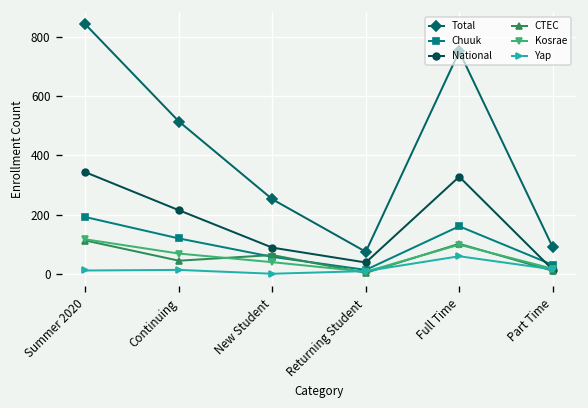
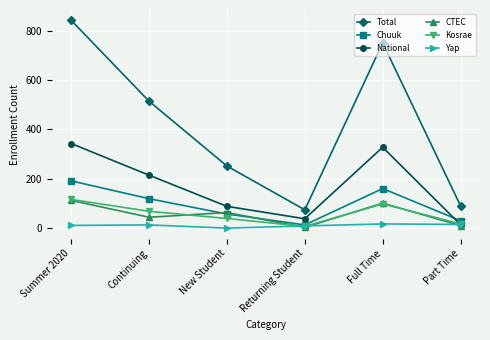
Yap, Full Time: 60 -> 20
